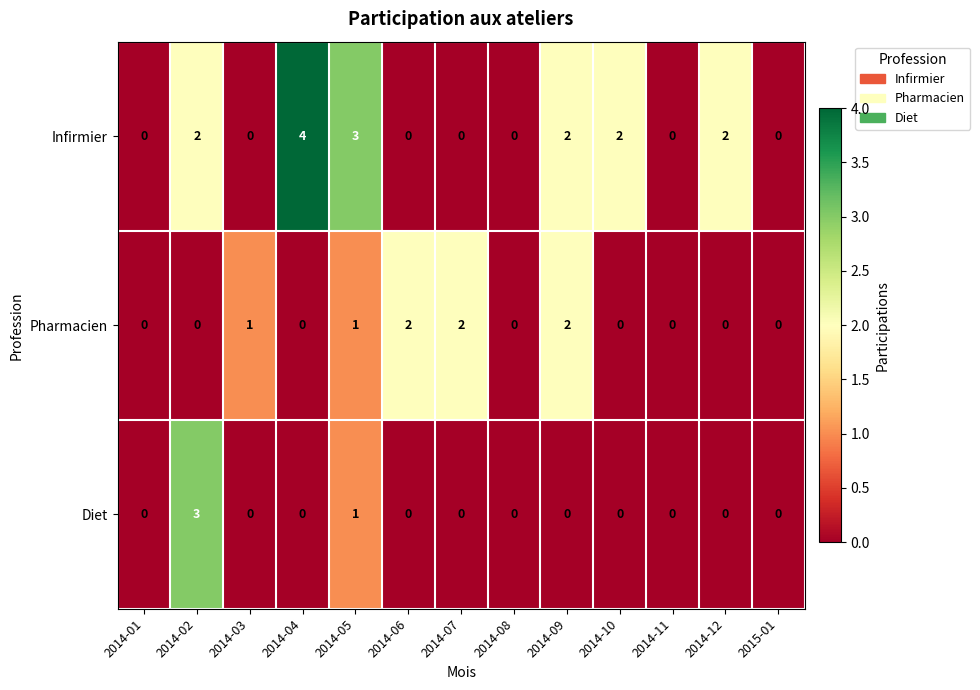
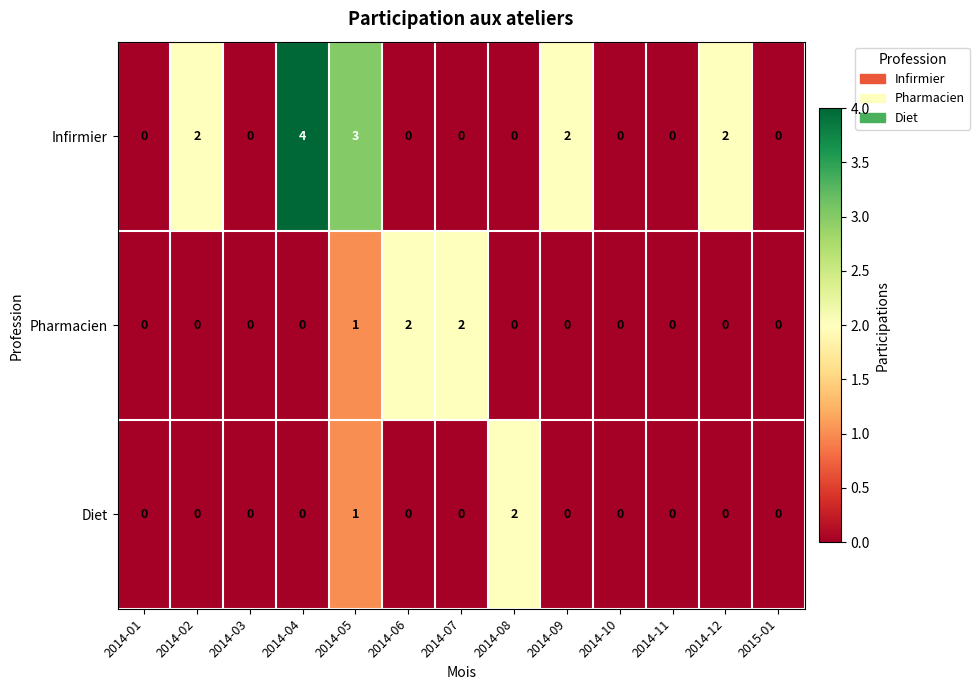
Infirmier, 2014-10: 2 -> 0
Pharmacien, 2014-03: 1 -> 0
Pharmacien, 2014-09: 2 -> 0
Diet, 2014-02: 3 -> 0
Diet, 2014-08: 0 -> 2
